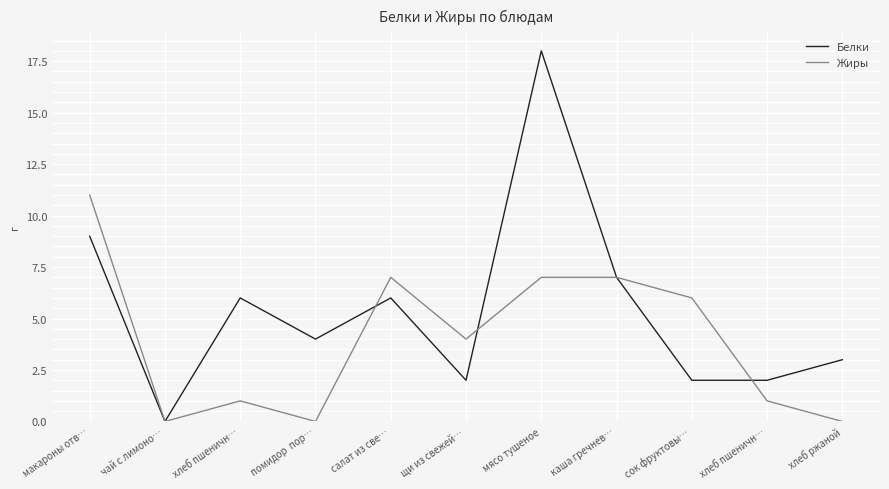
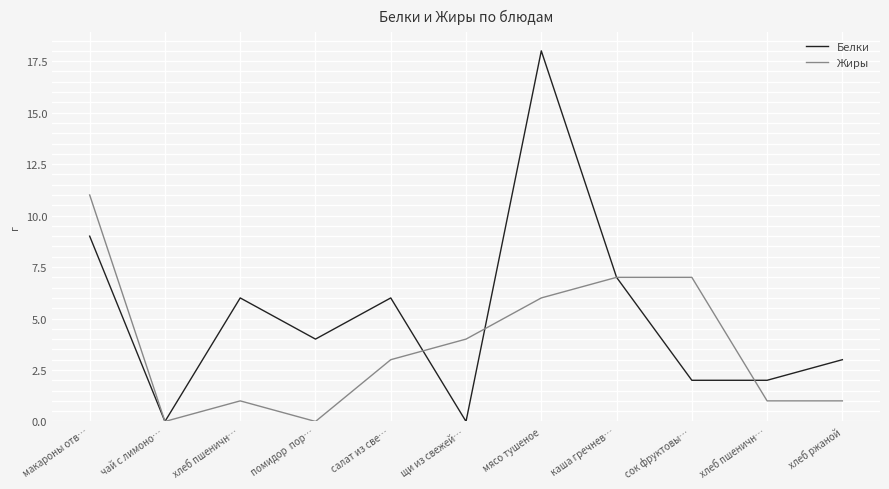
Жиры, салат из све…: 7 -> 3
Белки, щи из свежей…: 2 -> 0
Жиры, мясо тушеное: 7 -> 6
Жиры, сок фруктовы…: 6 -> 7
Жиры, хлеб ржаной: 0 -> 1
